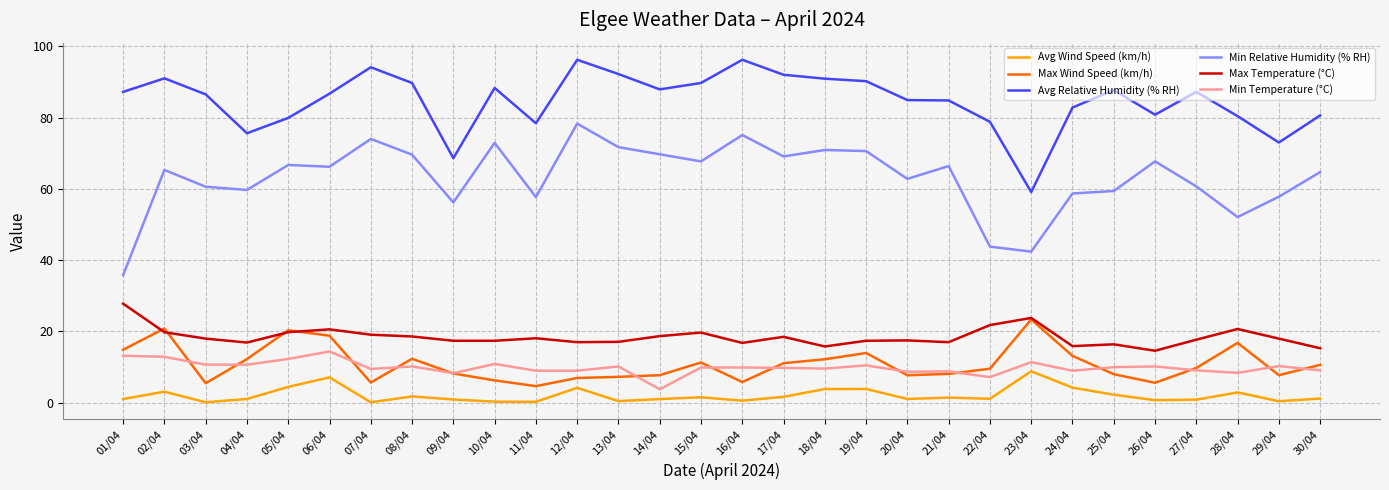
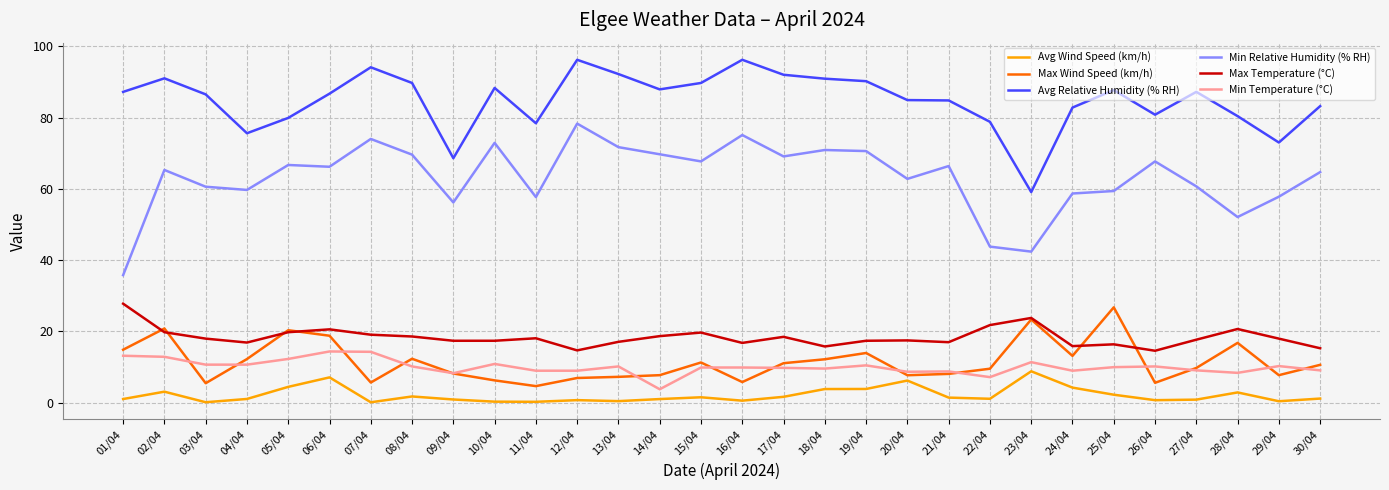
Min Temperature (°C), 07/04: 10 -> 14
Avg Wind Speed (km/h), 12/04: 4 -> 1
Max Temperature (°C), 12/04: 17 -> 15
Avg Wind Speed (km/h), 20/04: 1 -> 6
Max Wind Speed (km/h), 25/04: 8 -> 27
Avg Relative Humidity (% RH), 30/04: 81 -> 83
